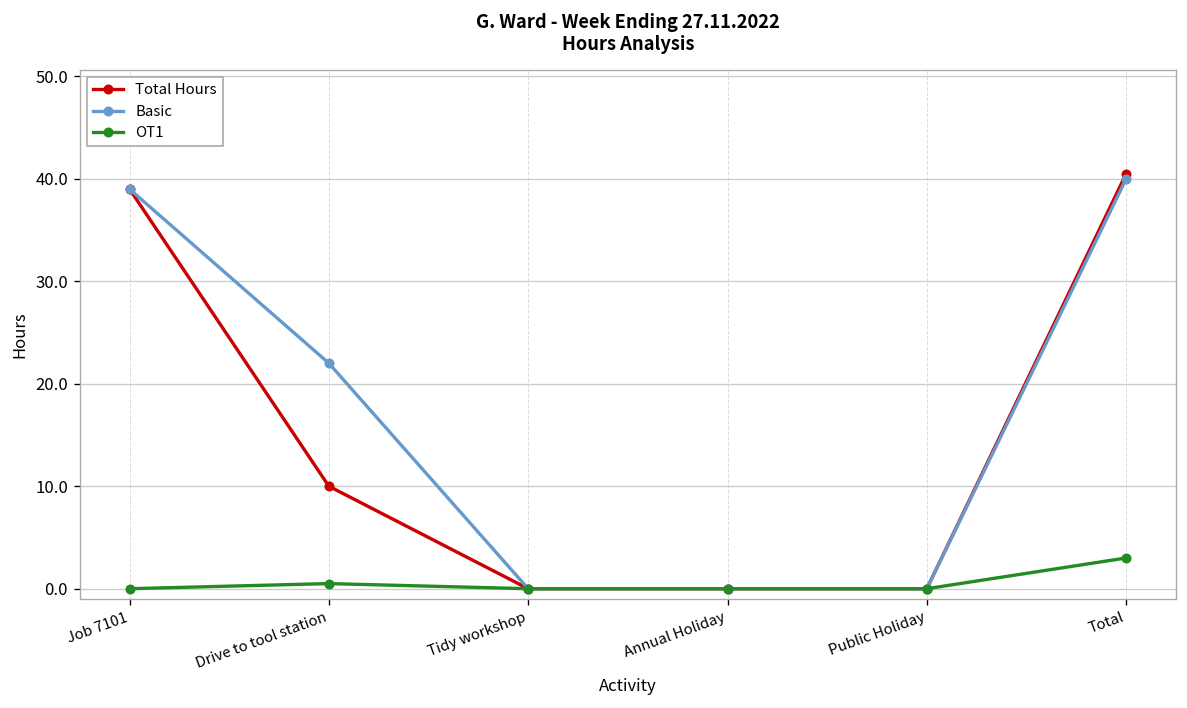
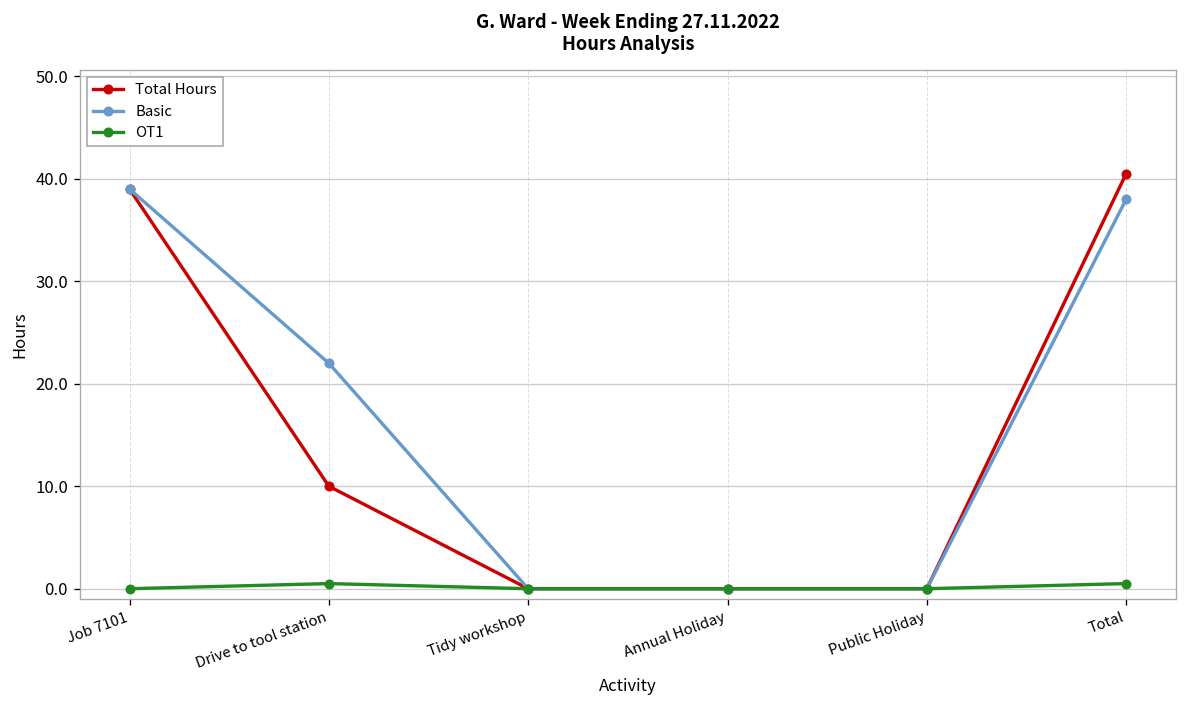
Basic, Total: 40 -> 38
OT1, Total: 3 -> 1
